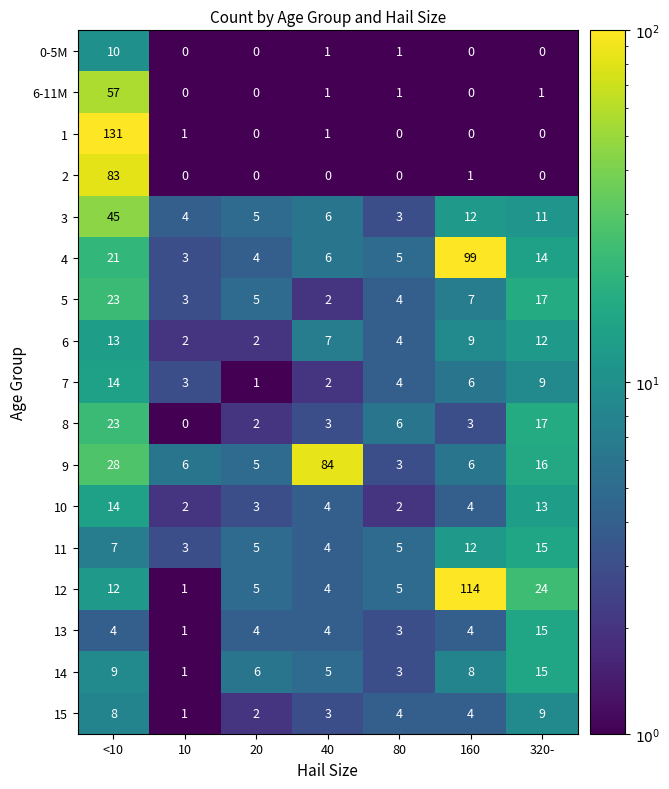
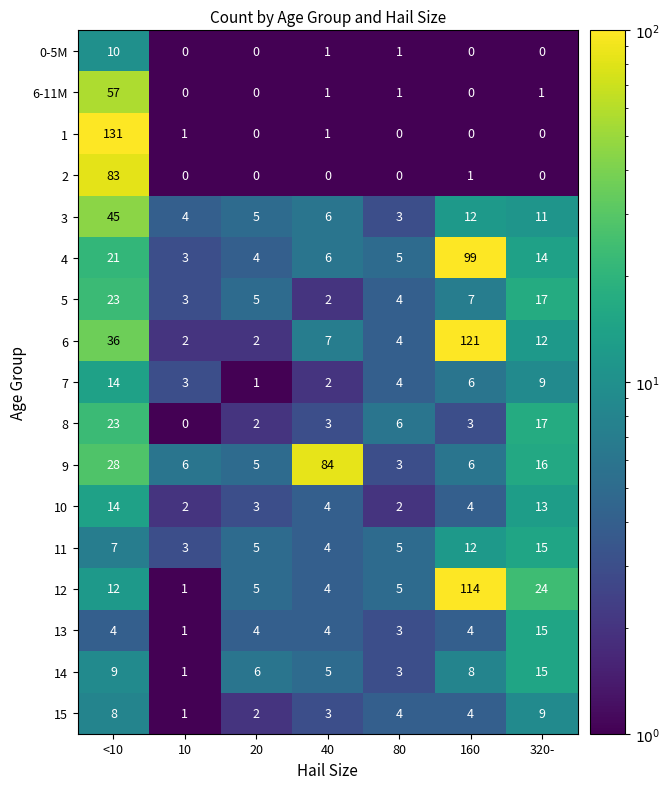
6, <10: 13 -> 36
6, 160: 9 -> 121
